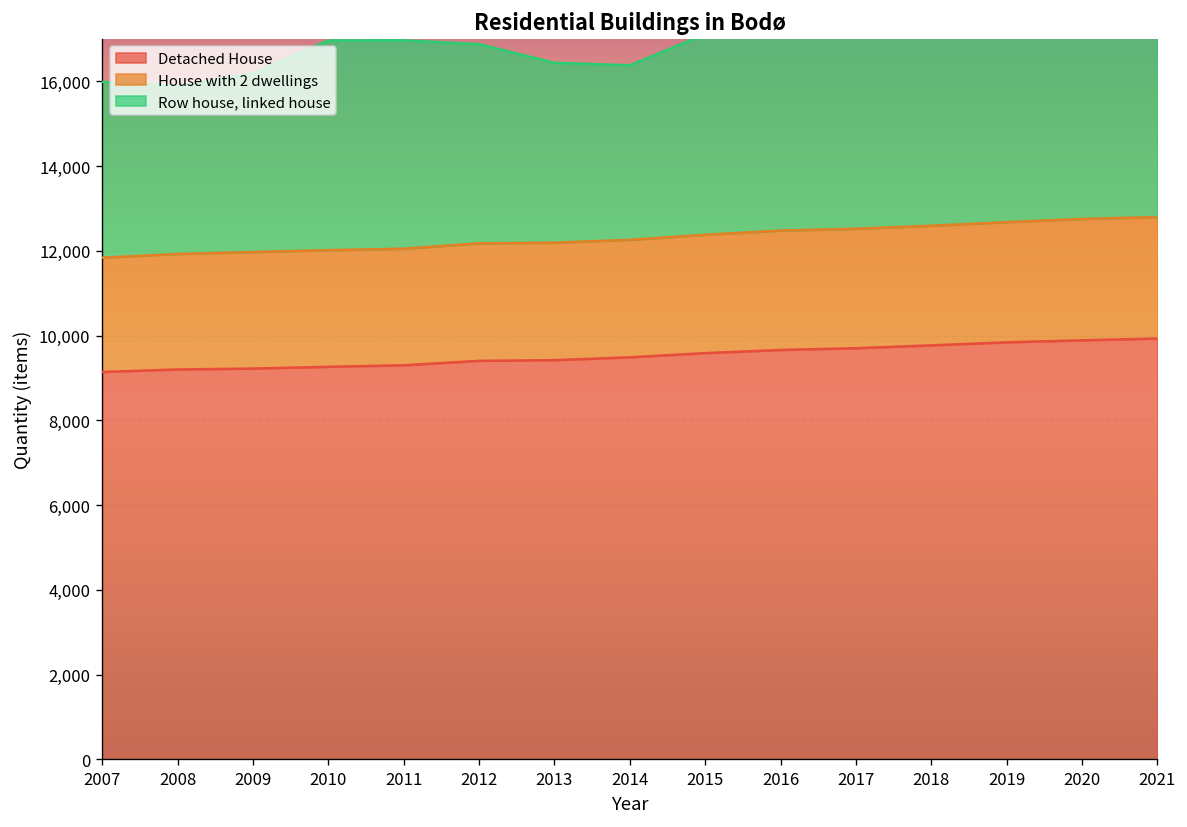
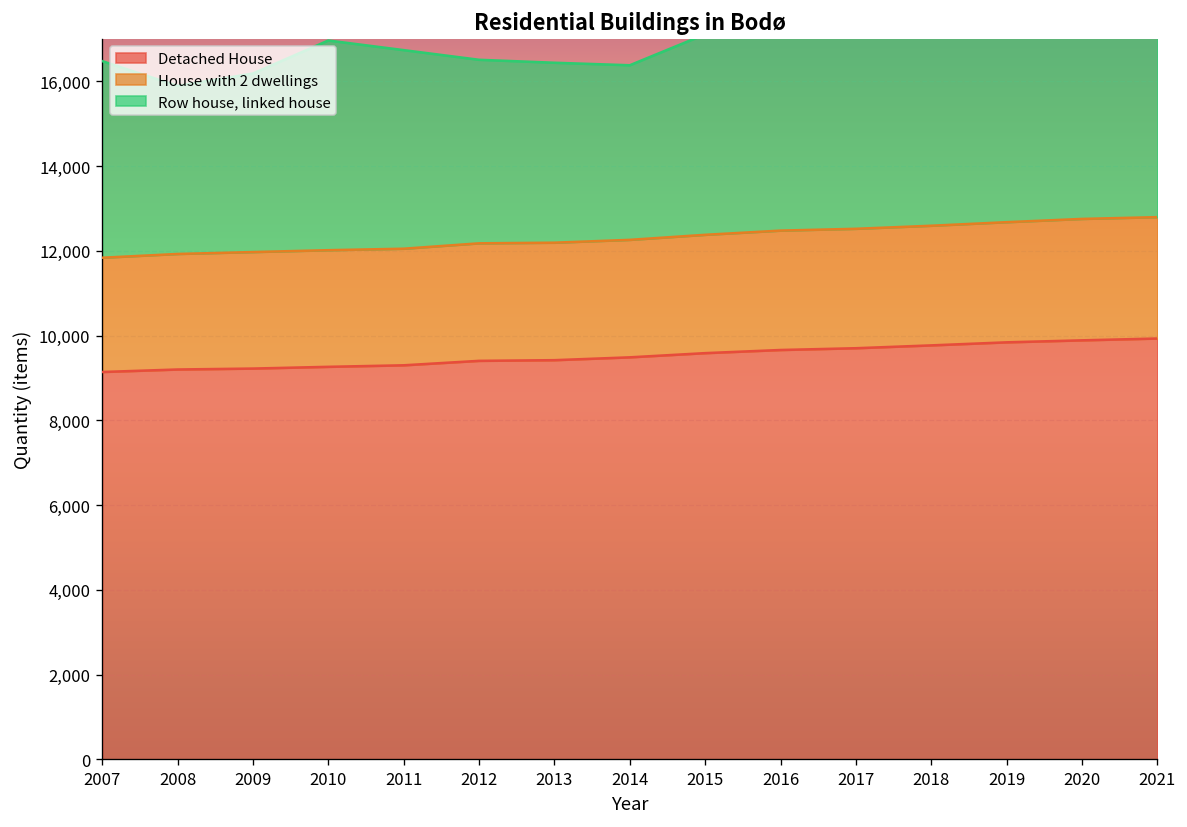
Row house, linked house, 2007: 4,100 -> 4,600
Row house, linked house, 2011: 4,900 -> 4,700
Row house, linked house, 2012: 4,700 -> 4,300
